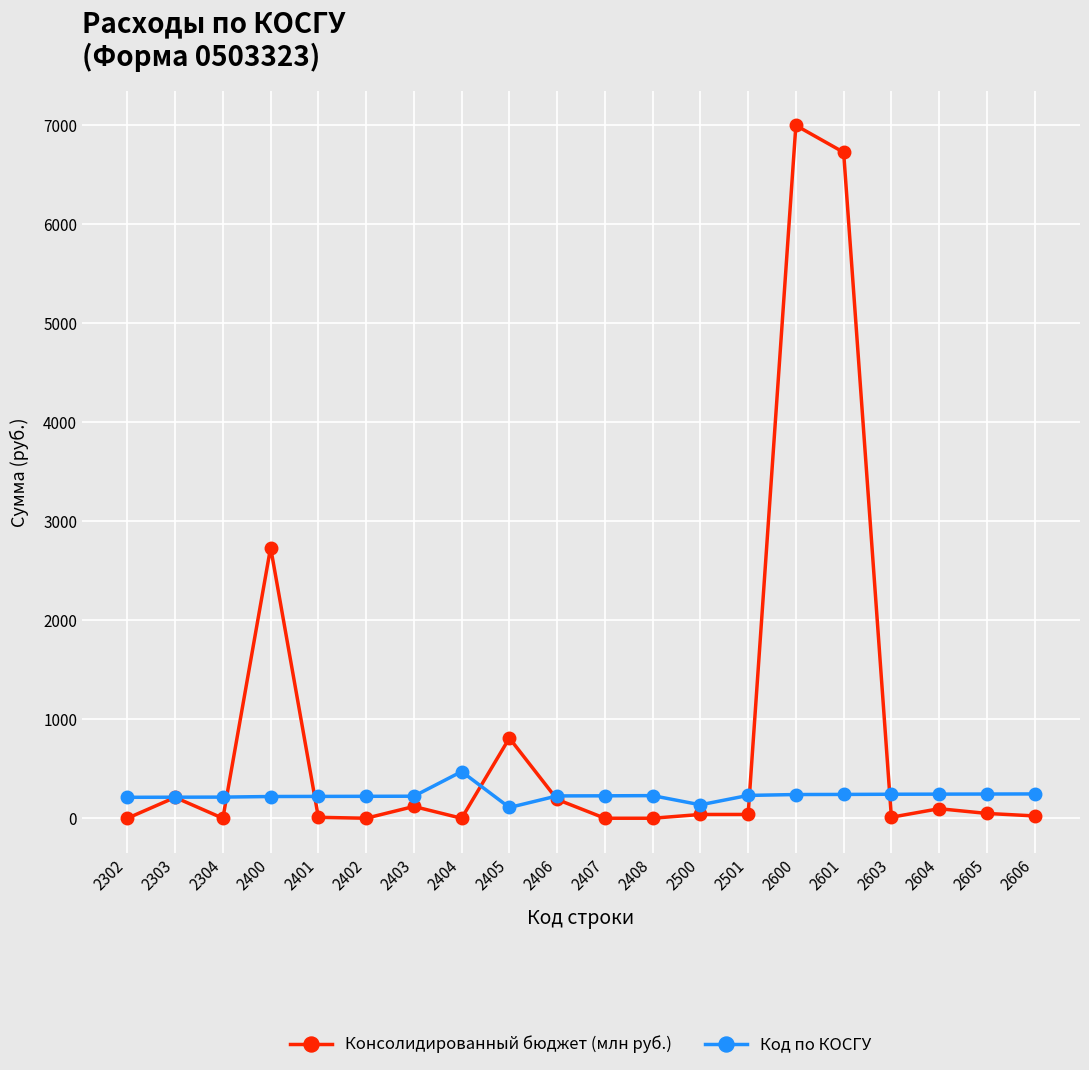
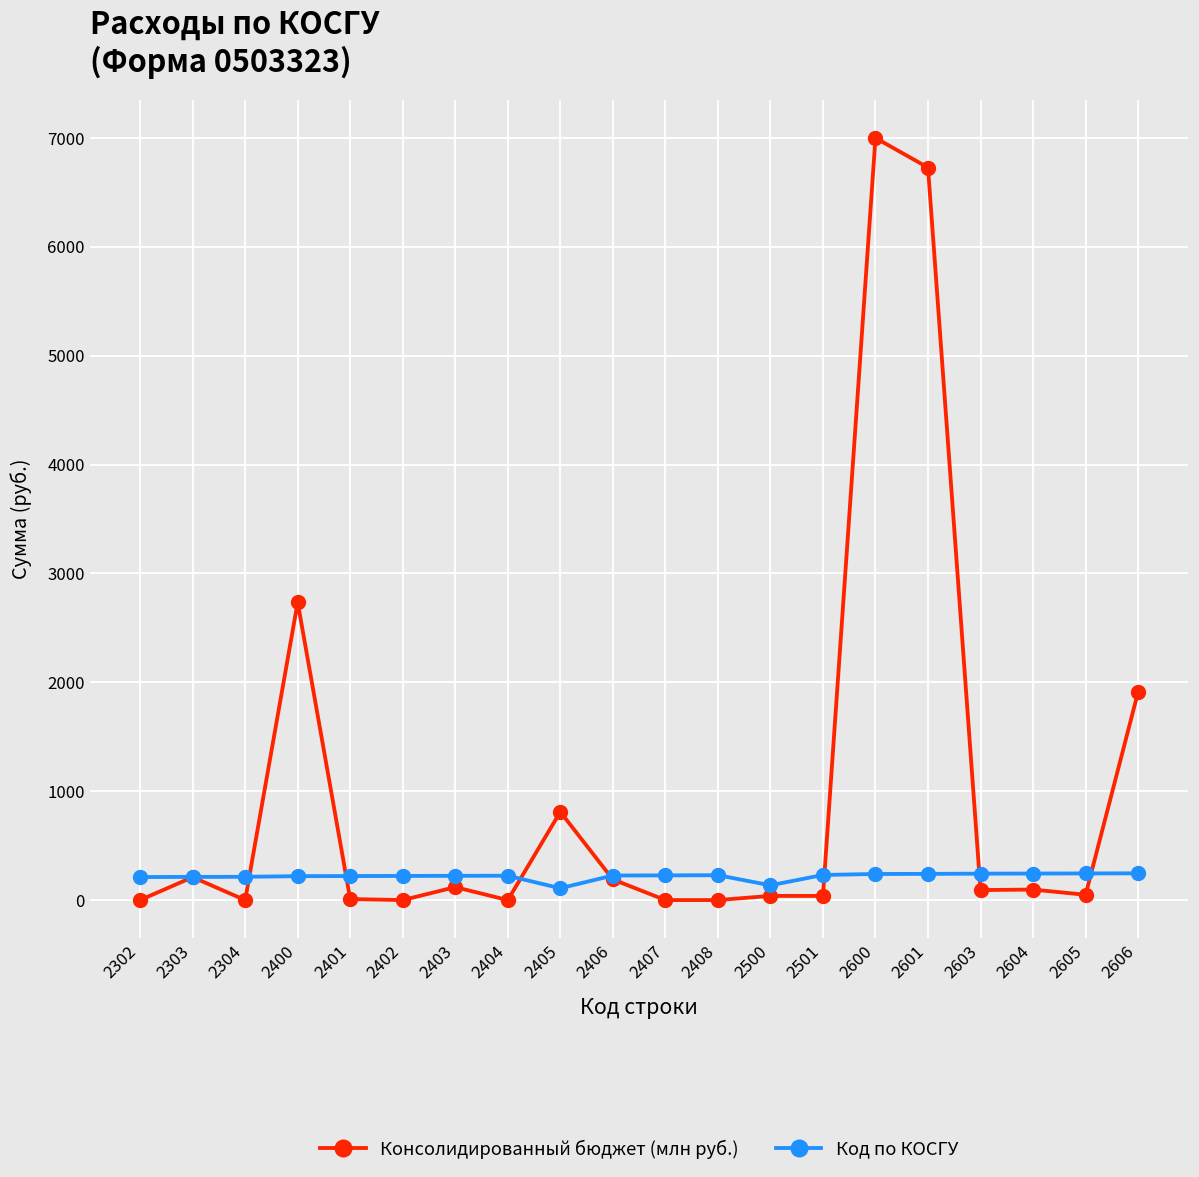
Код по КОСГУ, 2404: 500 -> 200
Консолидированный бюджет (млн руб.), 2603: 0 -> 100
Консолидированный бюджет (млн руб.), 2606: 0 -> 1900
